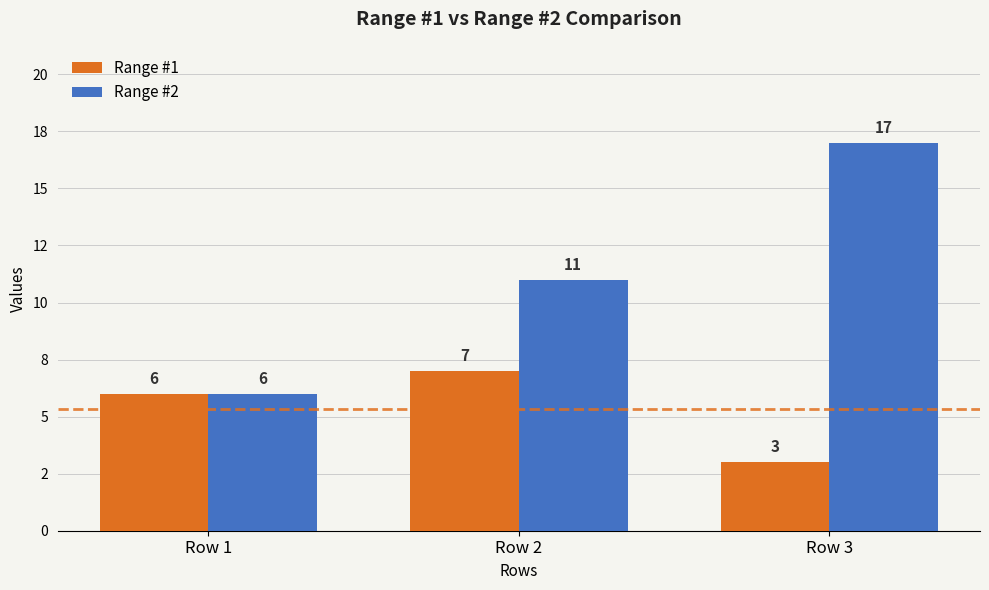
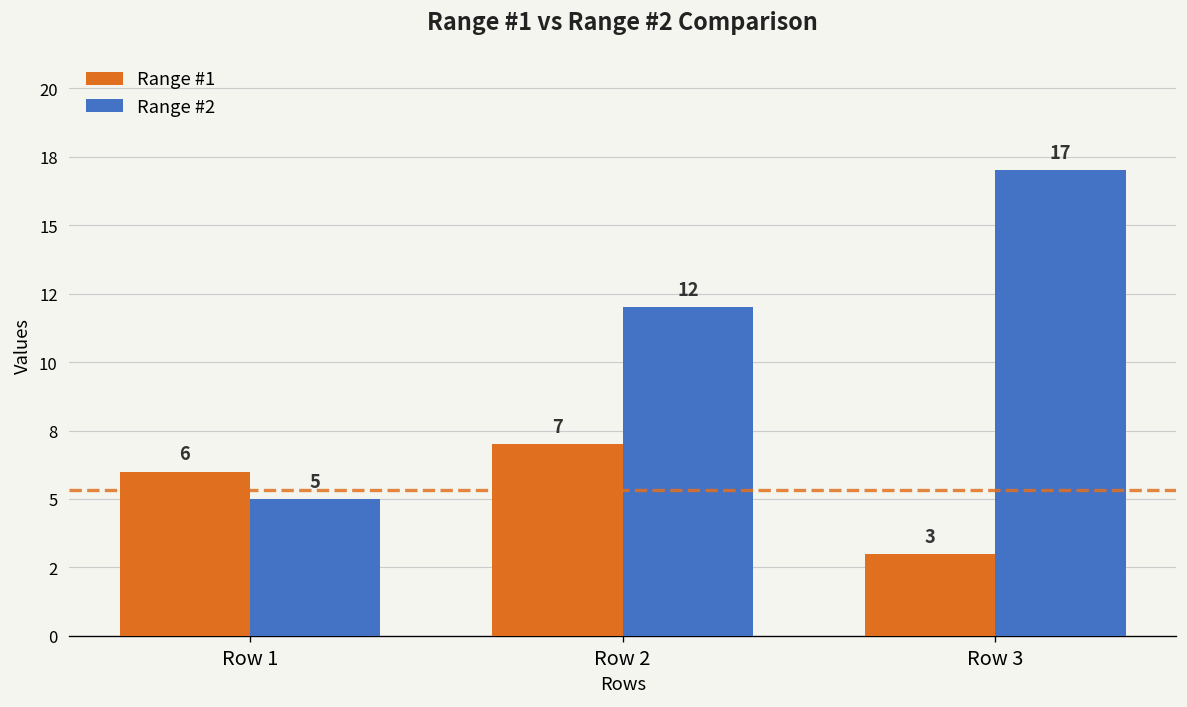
Range #2, Row 1: 6 -> 5
Range #2, Row 2: 11 -> 12
